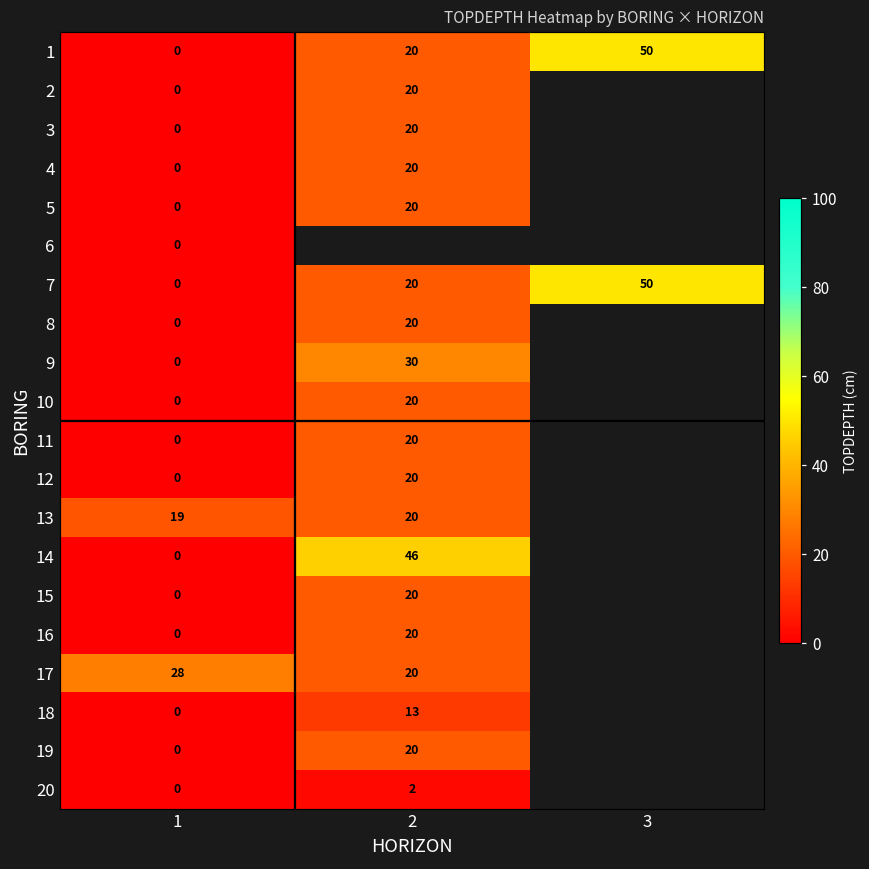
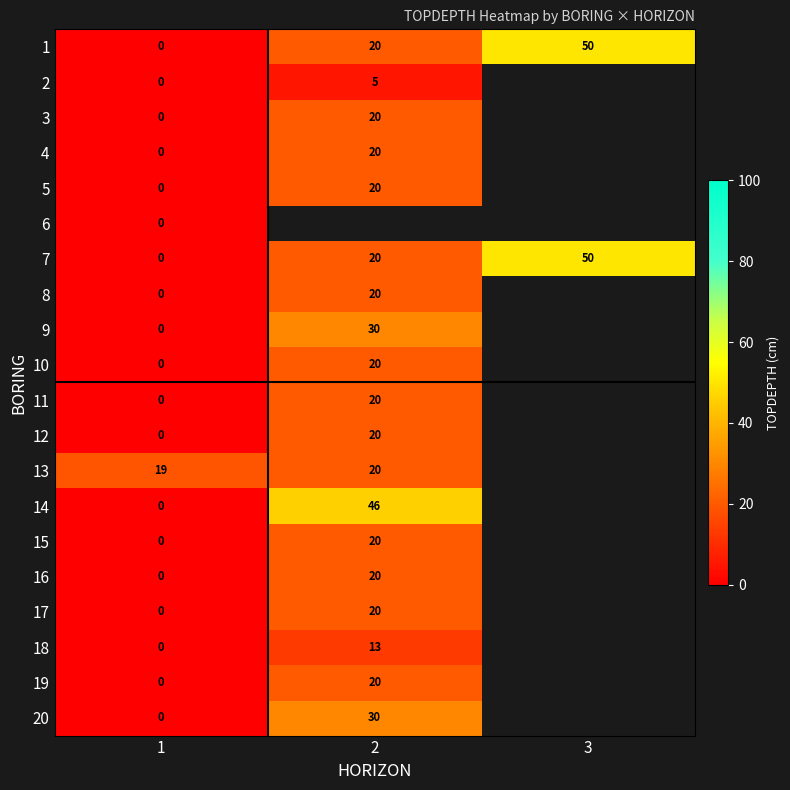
2, 2: 20 -> 5
17, 1: 28 -> 0
20, 2: 2 -> 30
